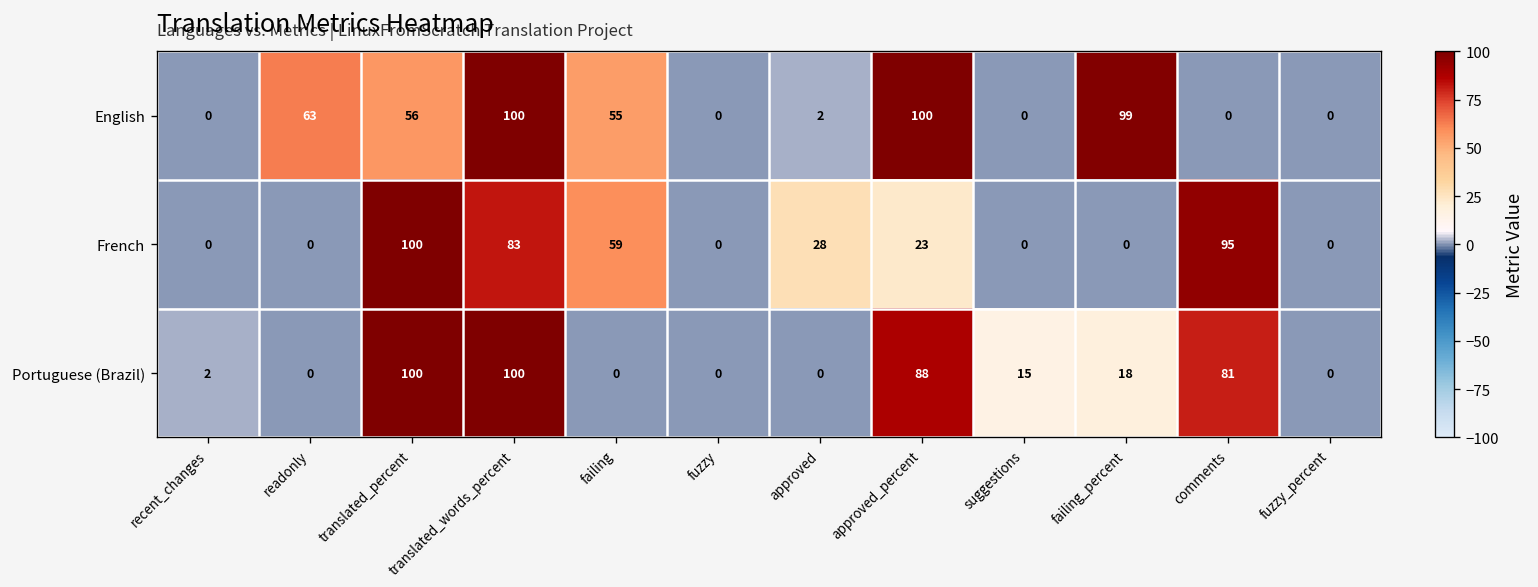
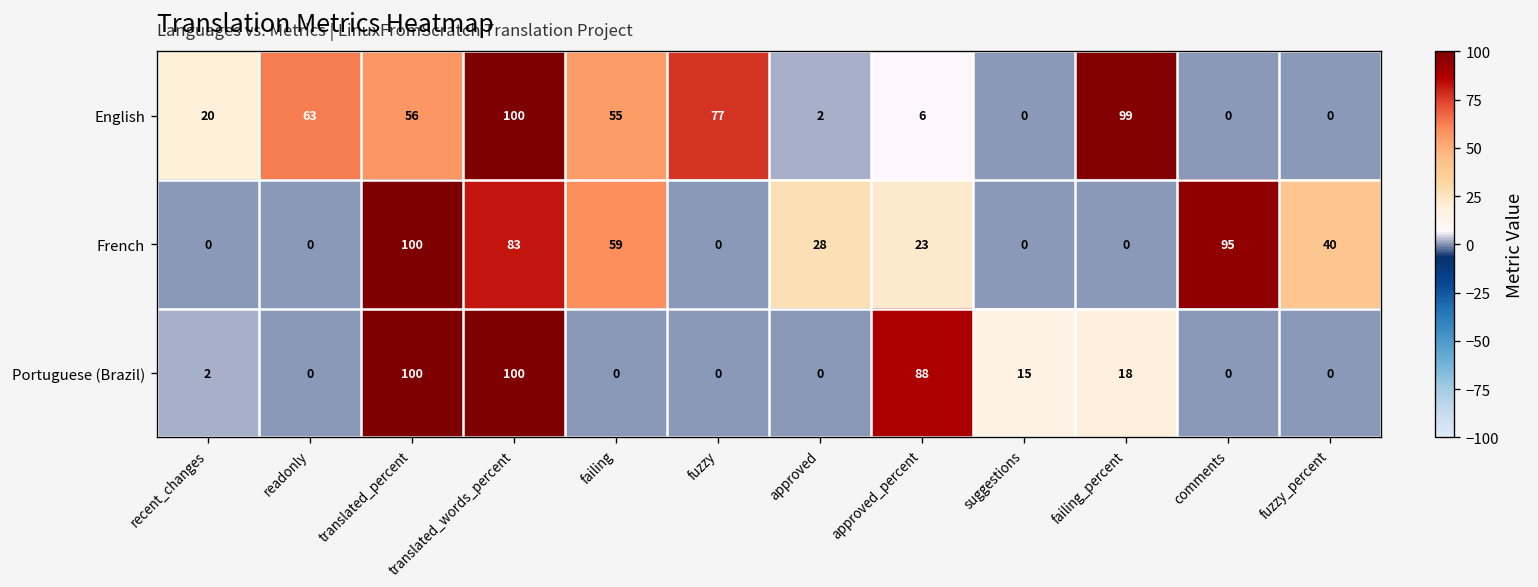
English, recent_changes: 0 -> 20
English, fuzzy: 0 -> 77
English, approved_percent: 100 -> 6
French, fuzzy_percent: 0 -> 40
Portuguese (Brazil), comments: 81 -> 0
